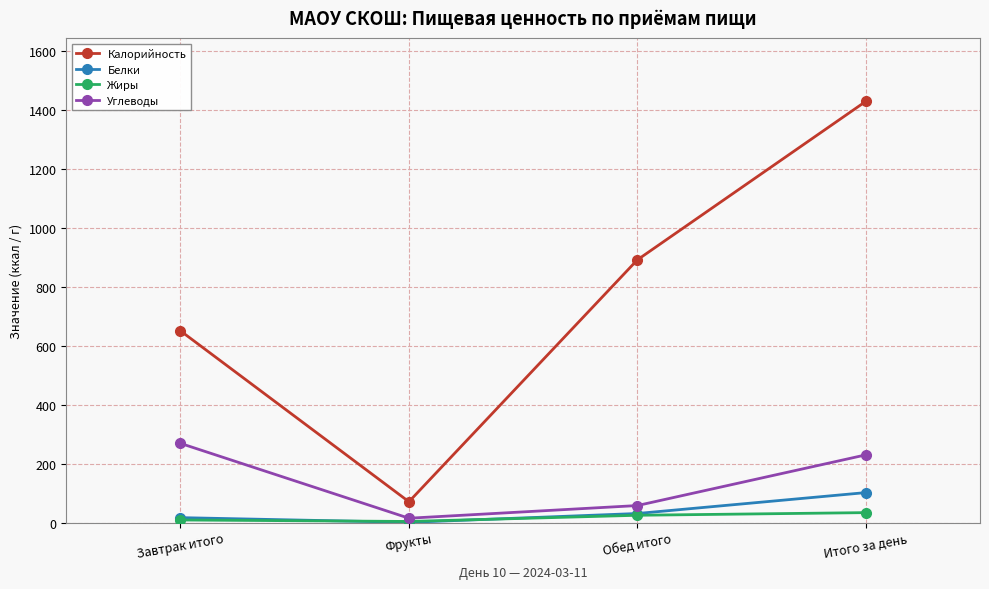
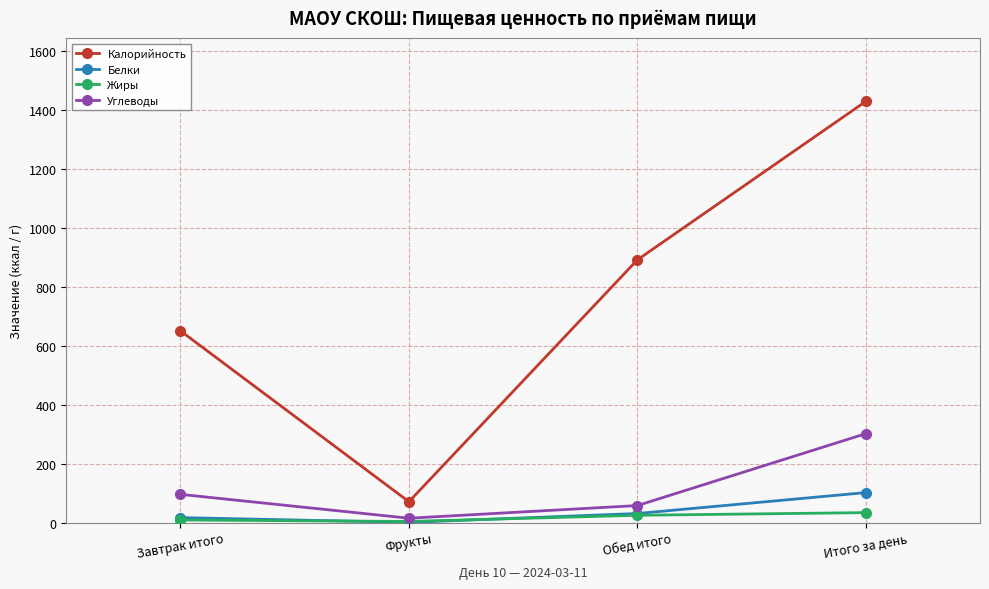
Углеводы, Завтрак итого: 270 -> 100
Углеводы, Итого за день: 230 -> 300
